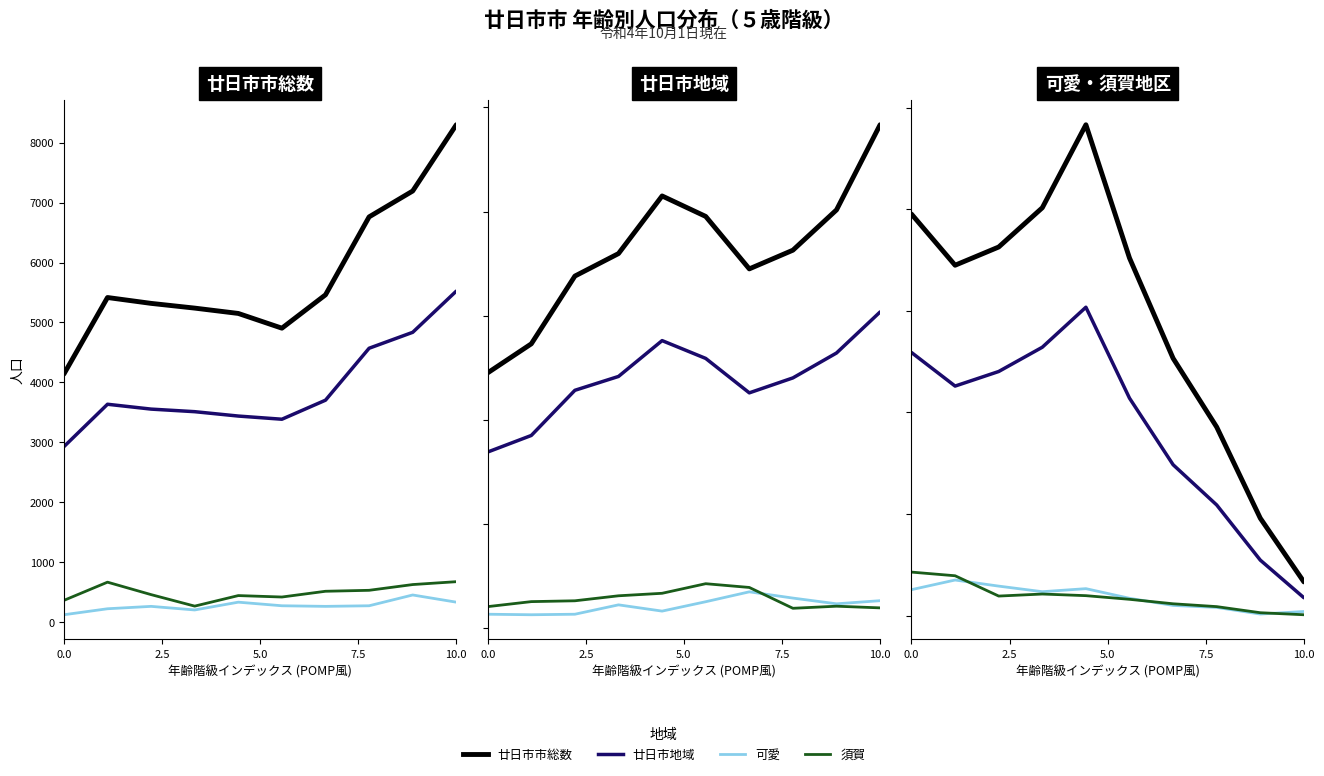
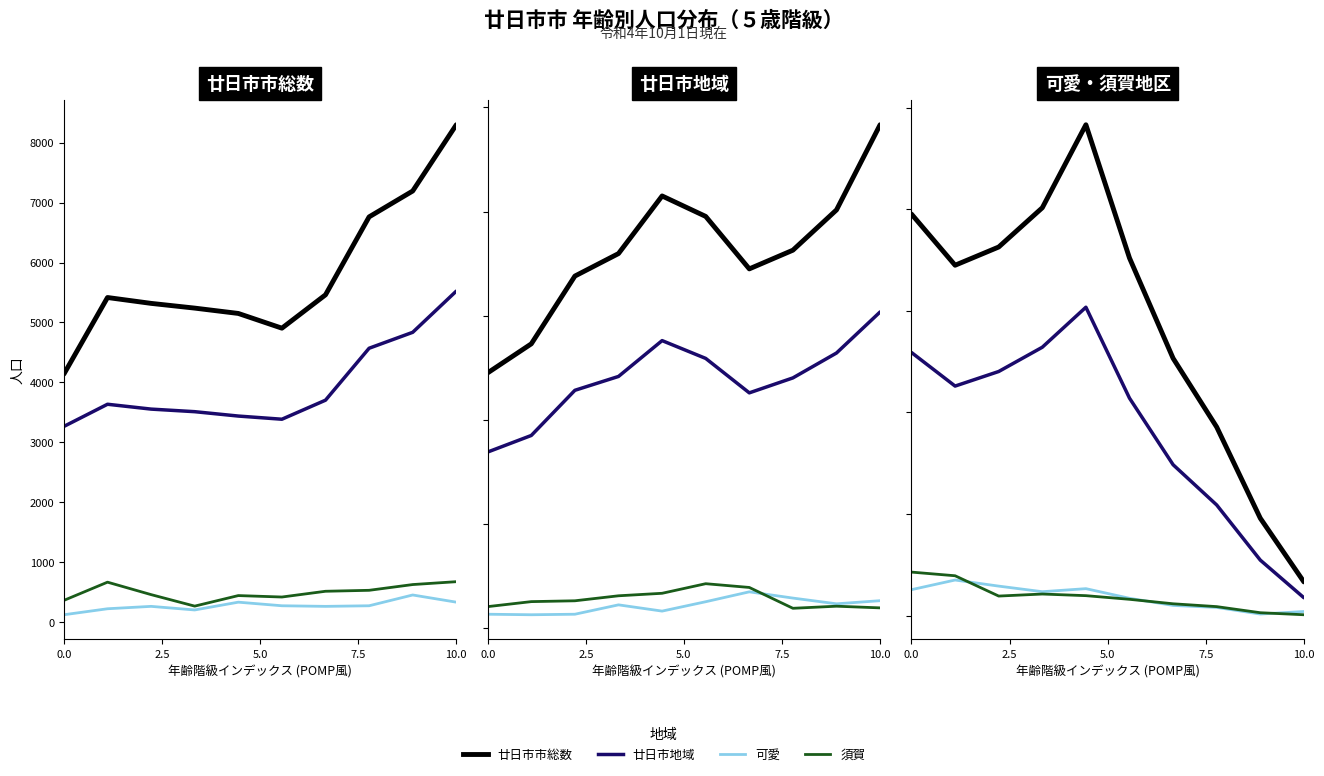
廿日市市総数, 廿日市地域, 0.0: 2900 -> 3300
